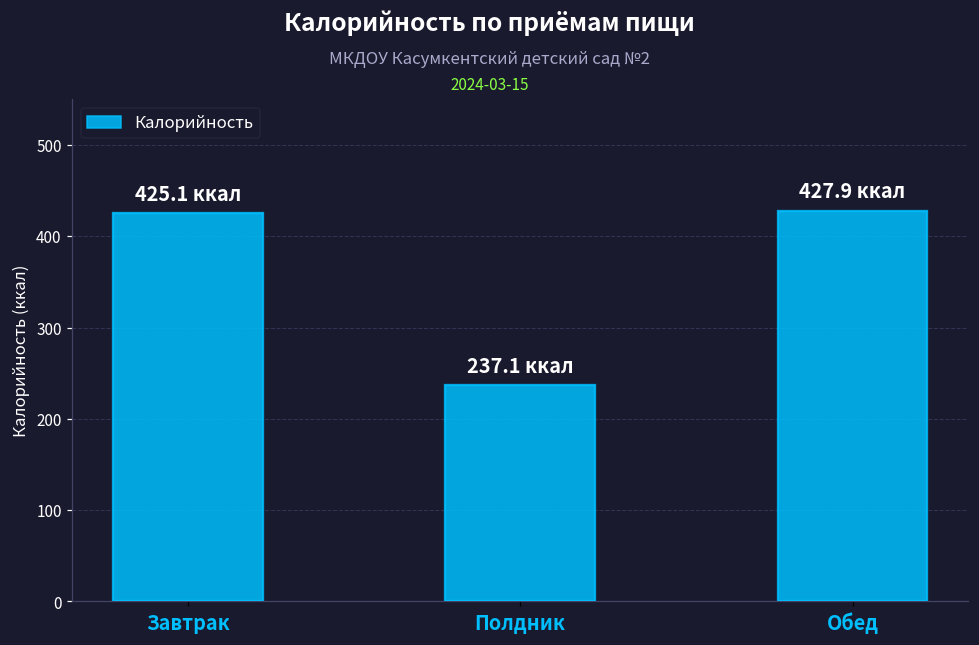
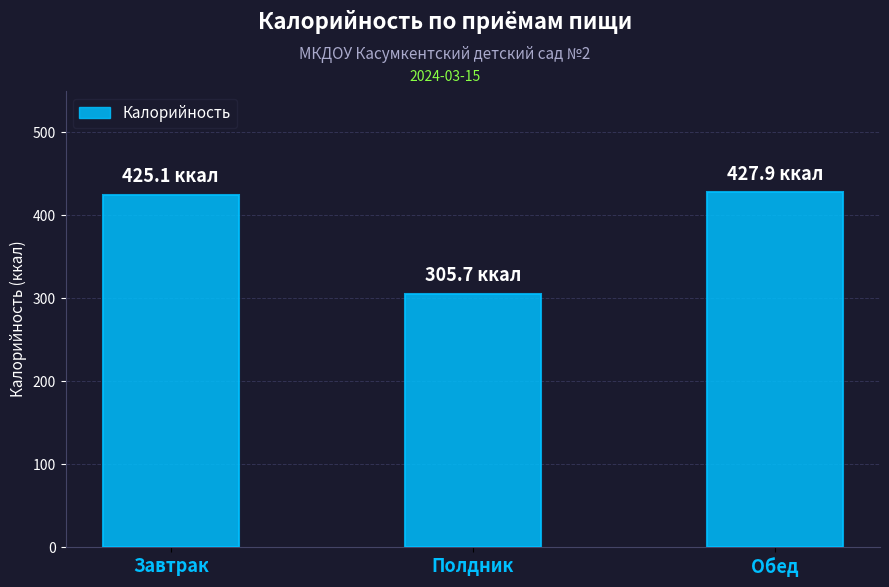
Полдник: 237.1 -> 305.7
